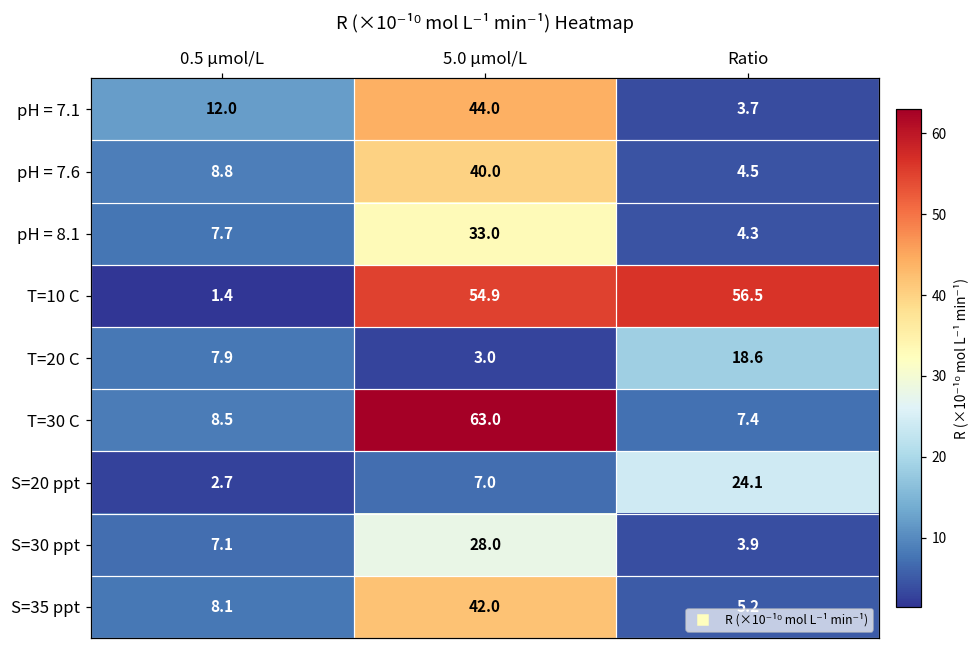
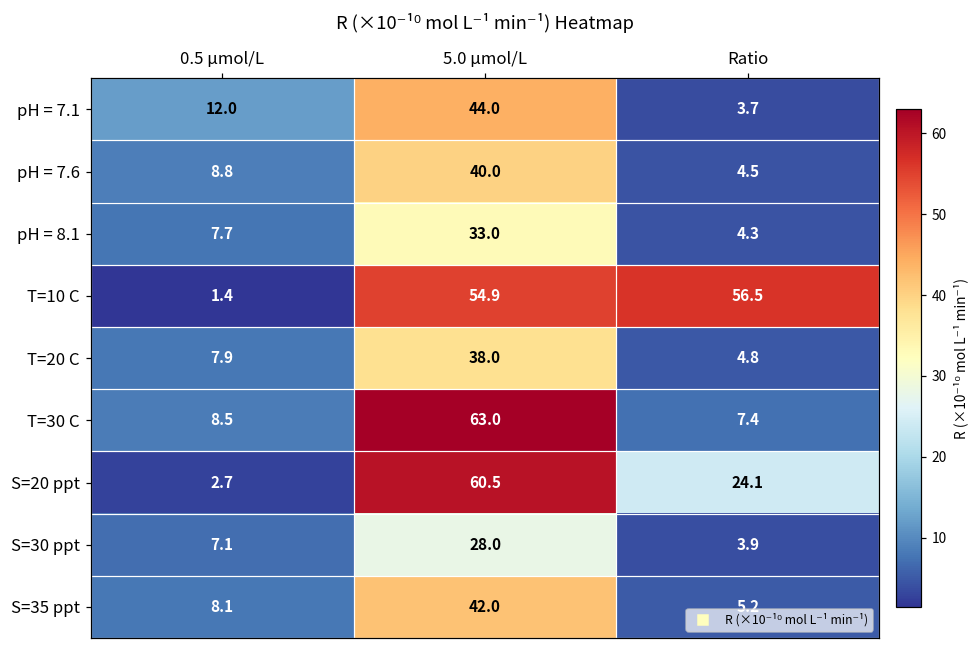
T=20 C, 5.0 µmol/L: 3.0 -> 38.0
T=20 C, Ratio: 18.6 -> 4.8
S=20 ppt, 5.0 µmol/L: 7.0 -> 60.5
